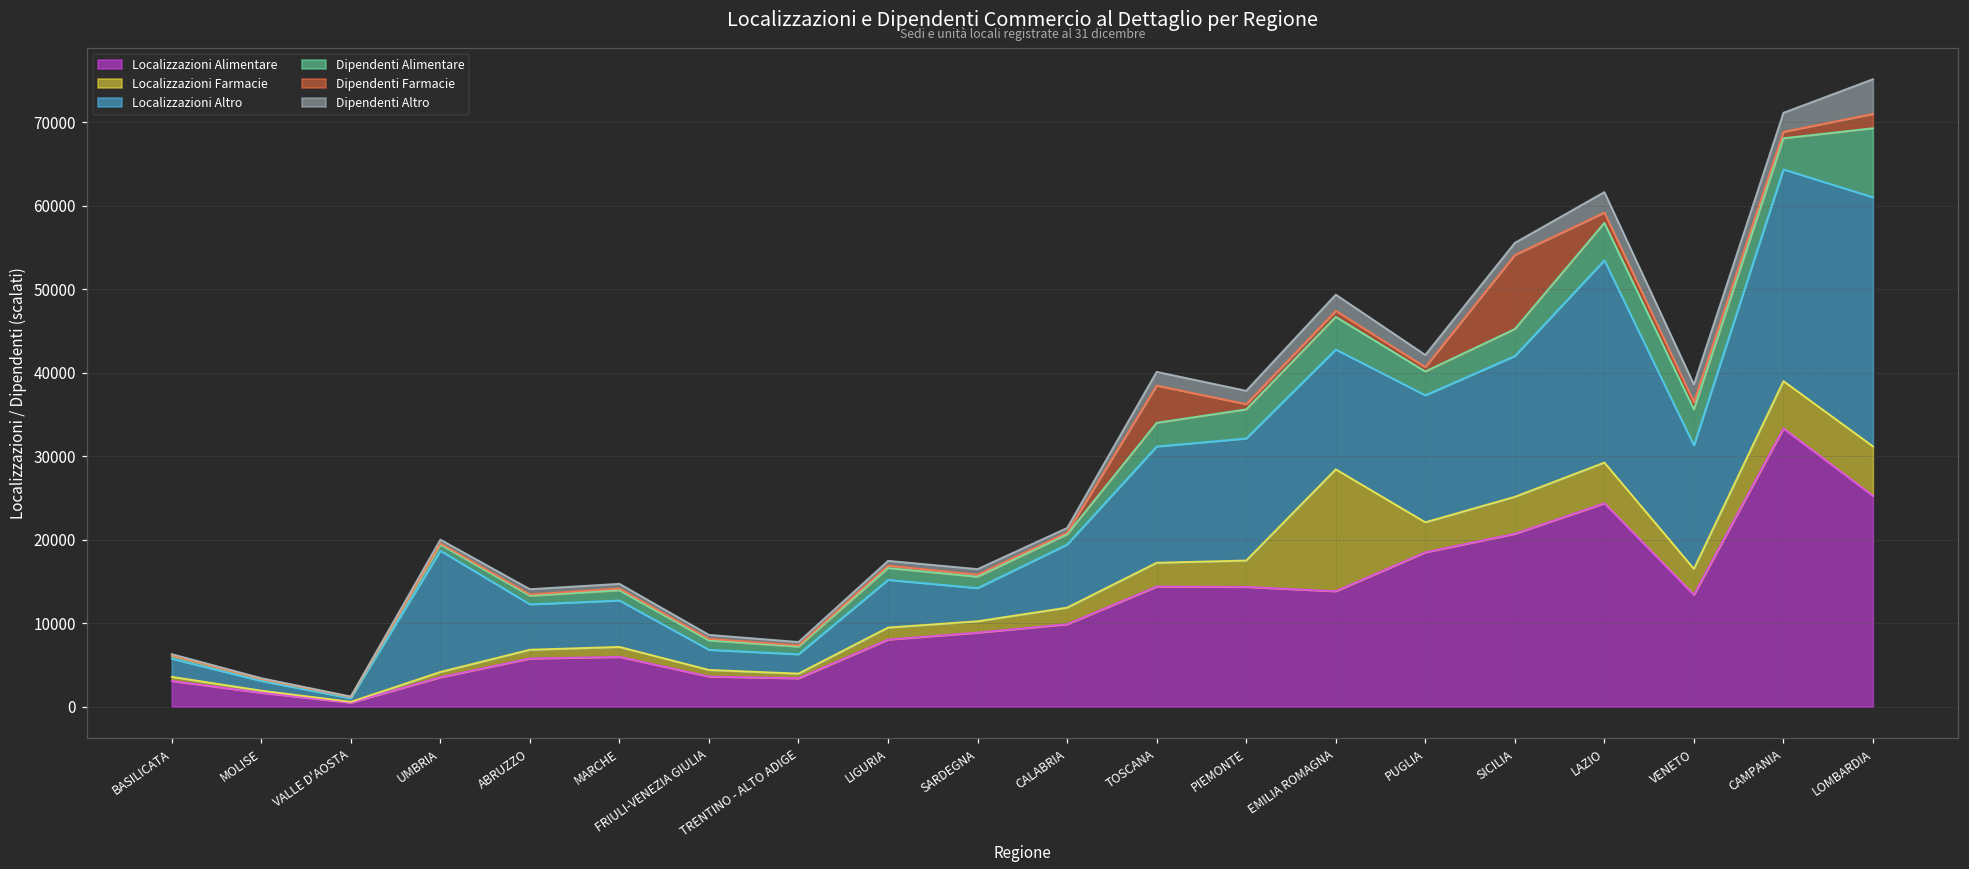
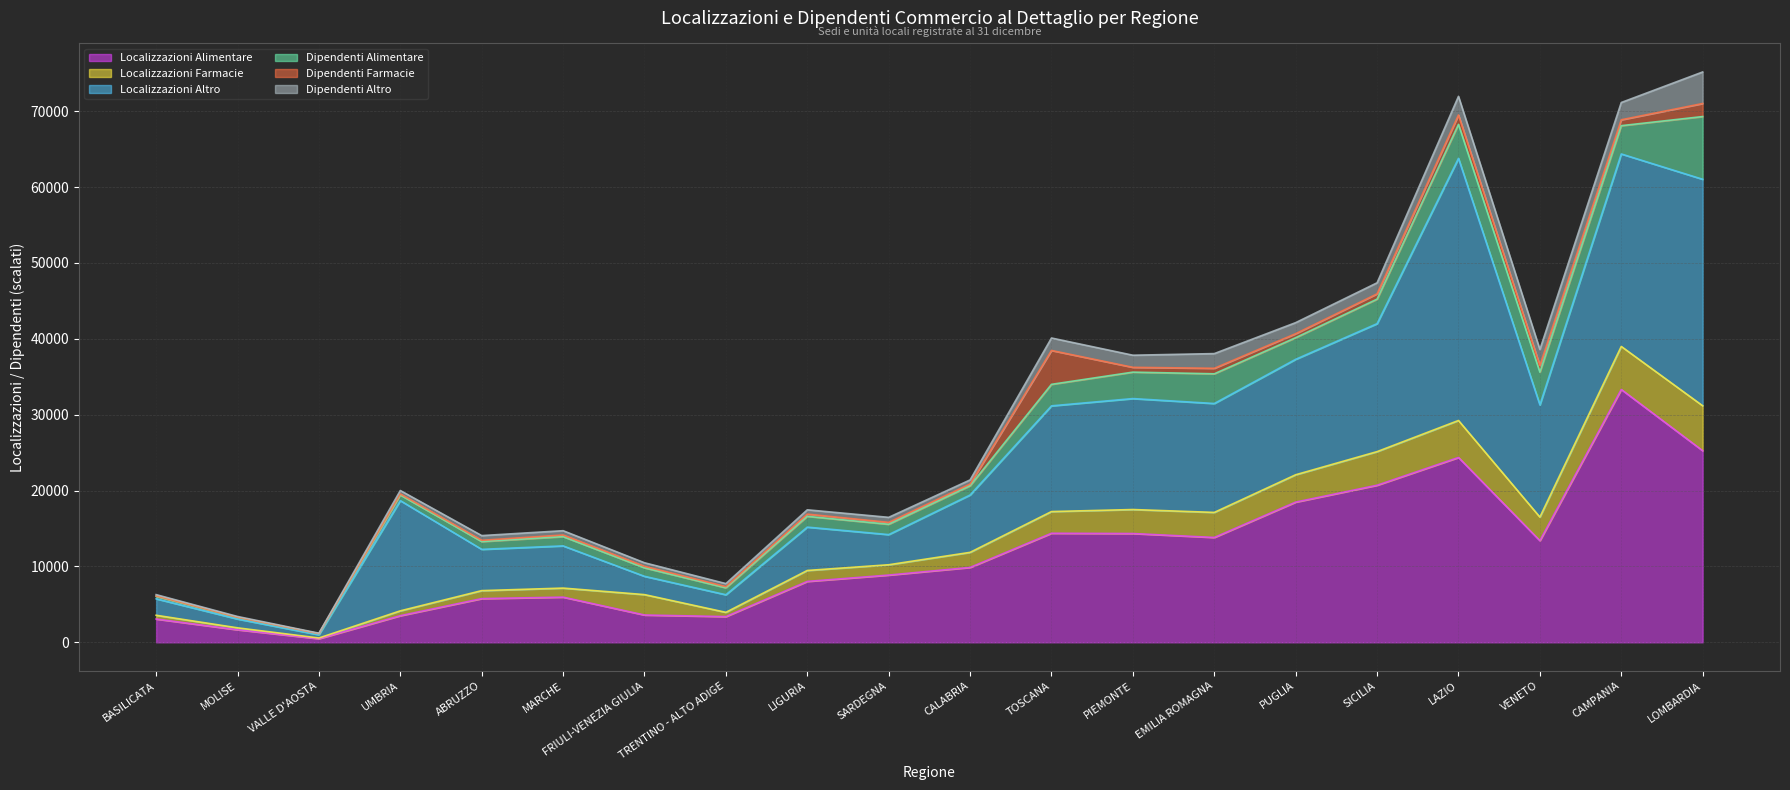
Localizzazioni Farmacie, FRIULI-VENEZIA GIULIA: 1000 -> 3000
Localizzazioni Farmacie, EMILIA ROMAGNA: 15000 -> 3000
Dipendenti Farmacie, SICILIA: 9000 -> 1000
Localizzazioni Altro, LAZIO: 24000 -> 35000
